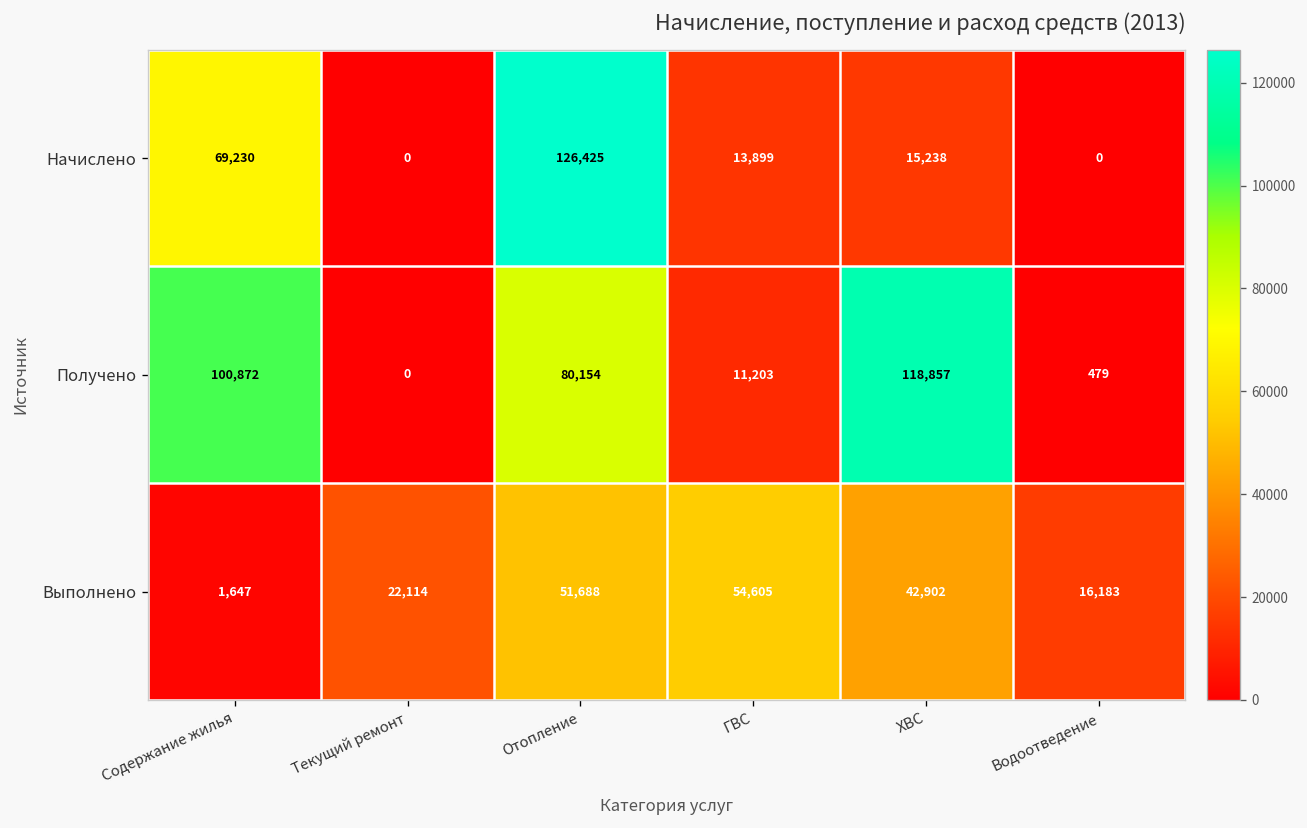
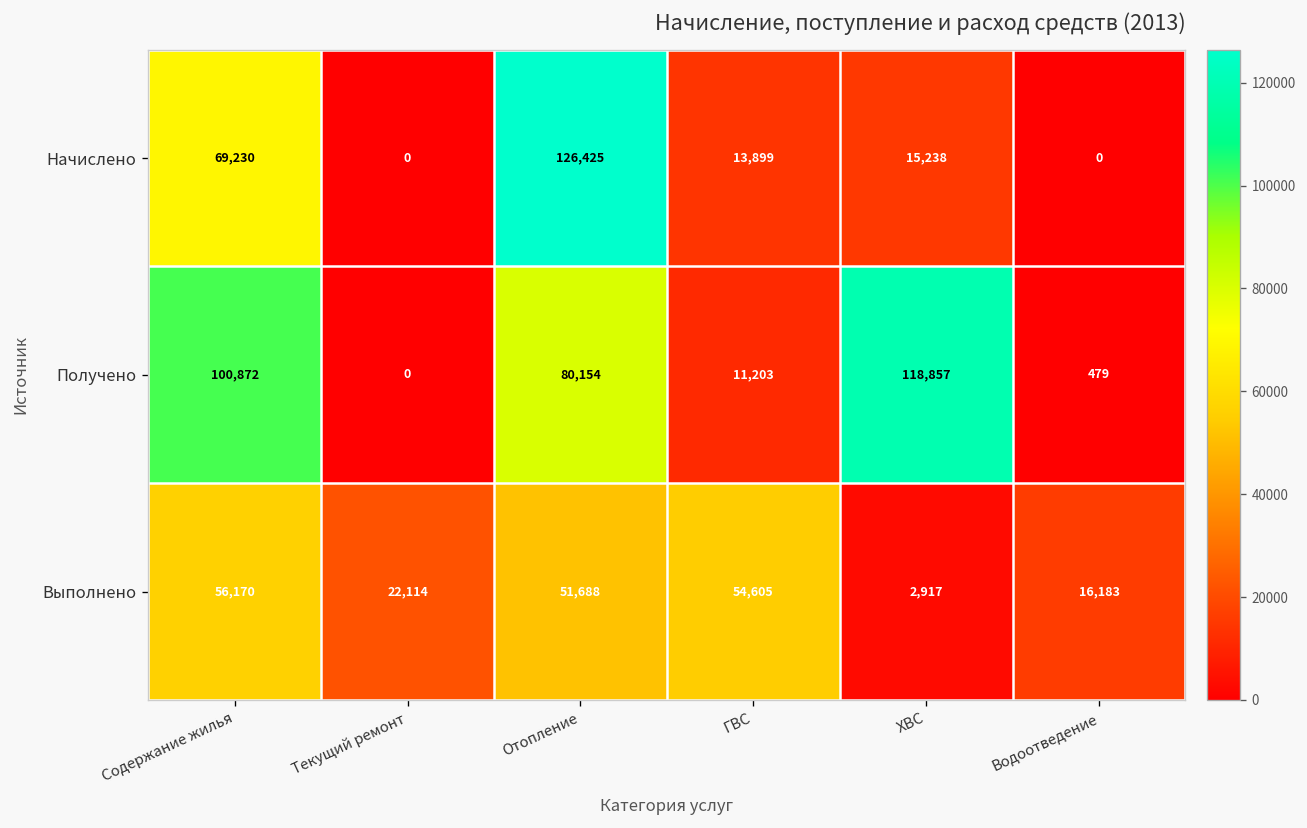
Выполнено, Содержание жилья: 1,647 -> 56,170
Выполнено, ХВС: 42,902 -> 2,917
